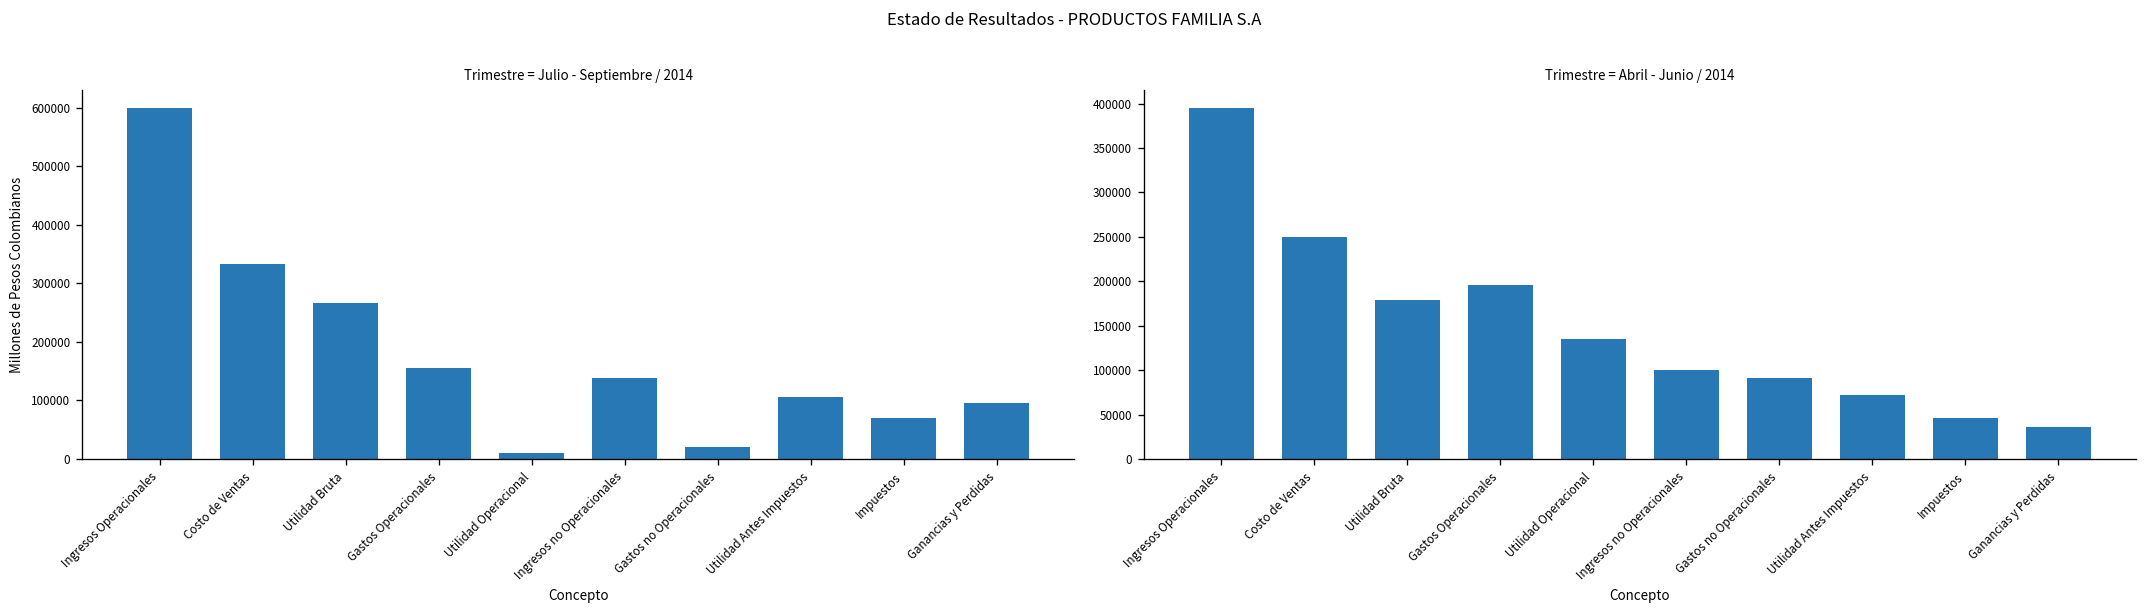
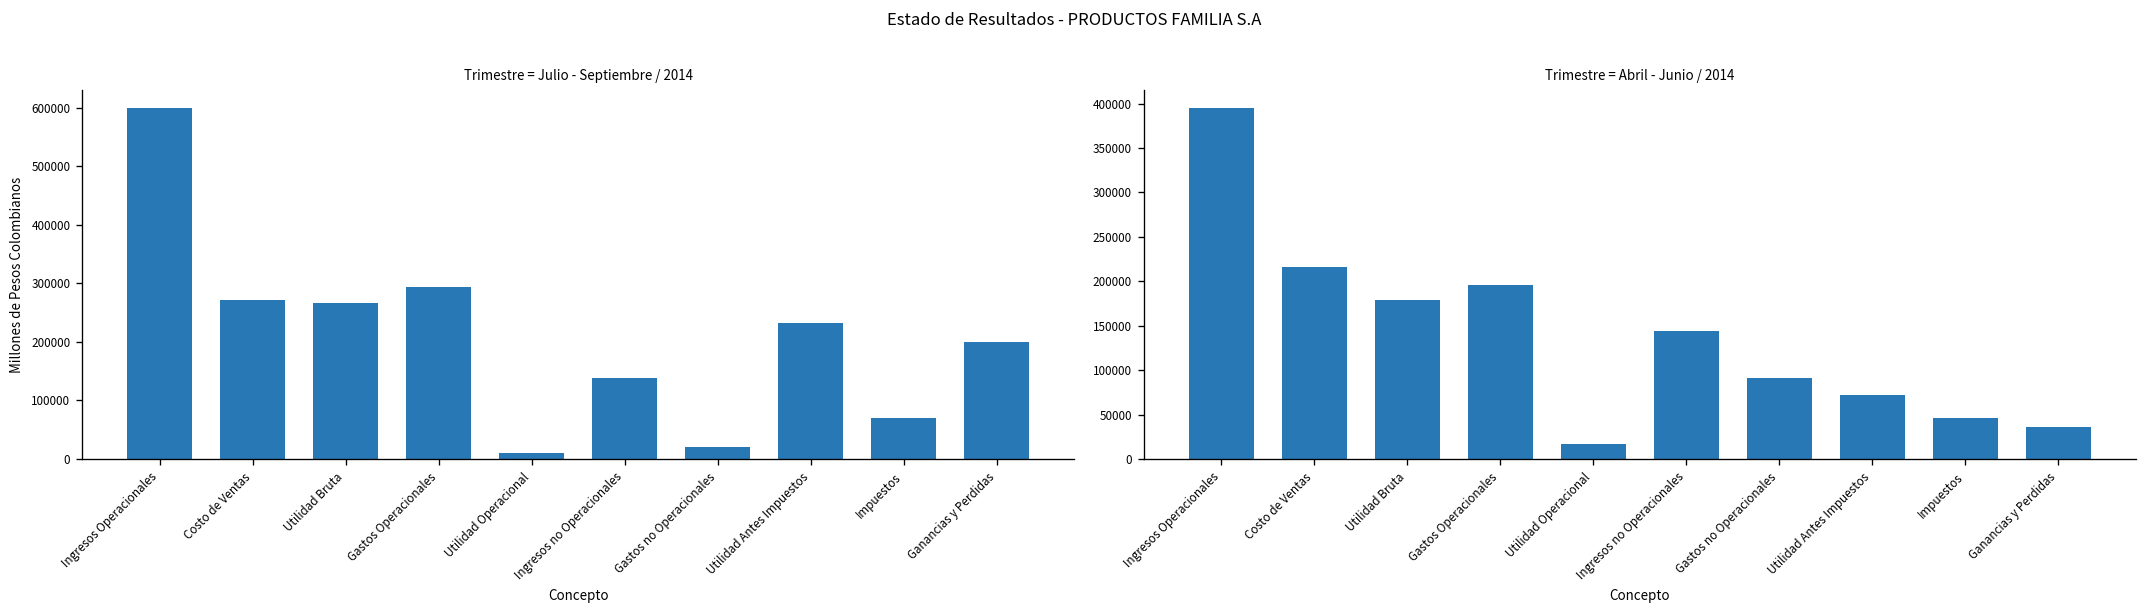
Trimestre = Julio - Septiembre / 2014, Costo de Ventas: 330000 -> 270000
Trimestre = Julio - Septiembre / 2014, Gastos Operacionales: 160000 -> 290000
Trimestre = Julio - Septiembre / 2014, Utilidad Antes Impuestos: 110000 -> 230000
Trimestre = Julio - Septiembre / 2014, Ganancias y Perdidas: 100000 -> 200000
Trimestre = Abril - Junio / 2014, Costo de Ventas: 250000 -> 220000
Trimestre = Abril - Junio / 2014, Utilidad Operacional: 140000 -> 20000
Trimestre = Abril - Junio / 2014, Ingresos no Operacionales: 100000 -> 140000
